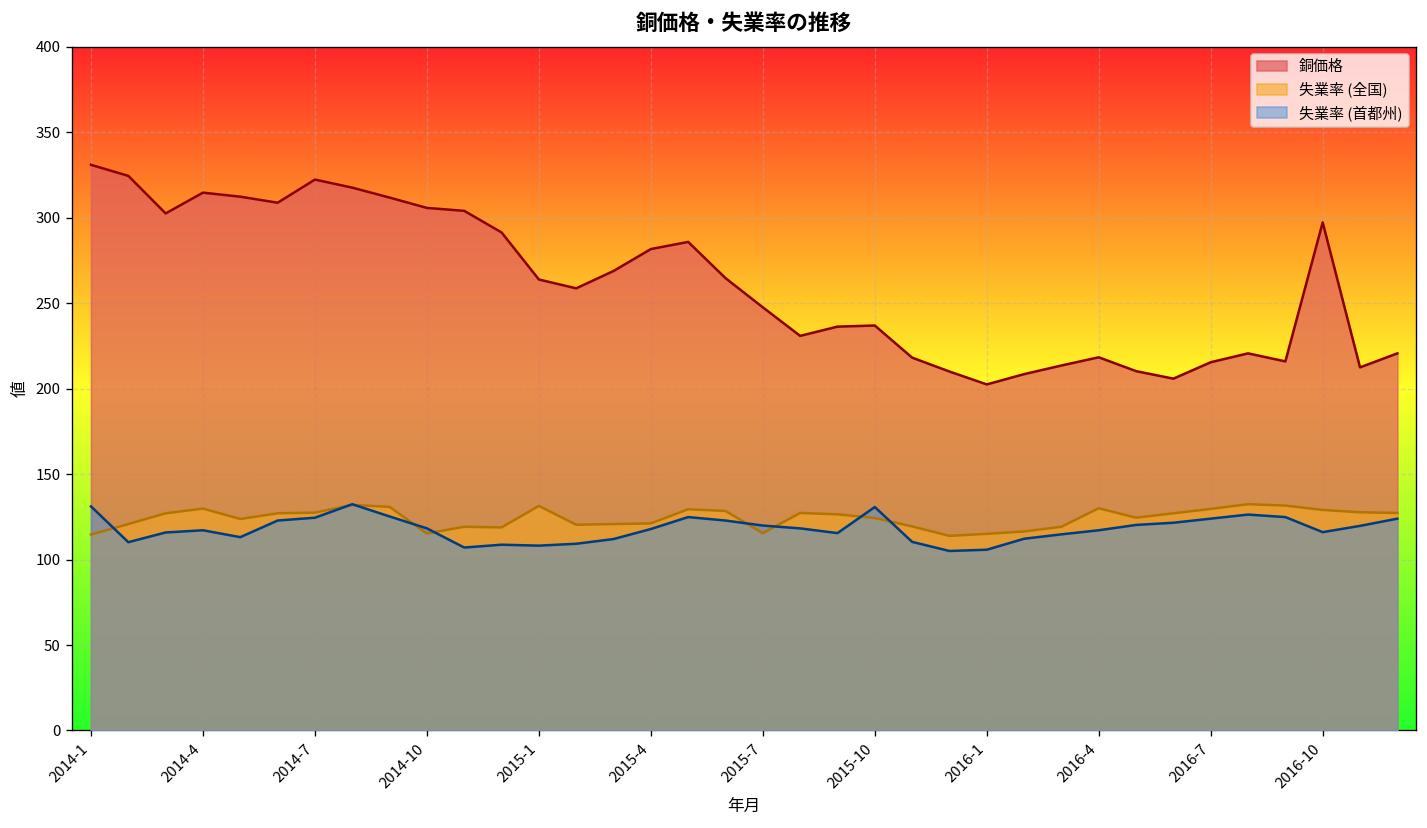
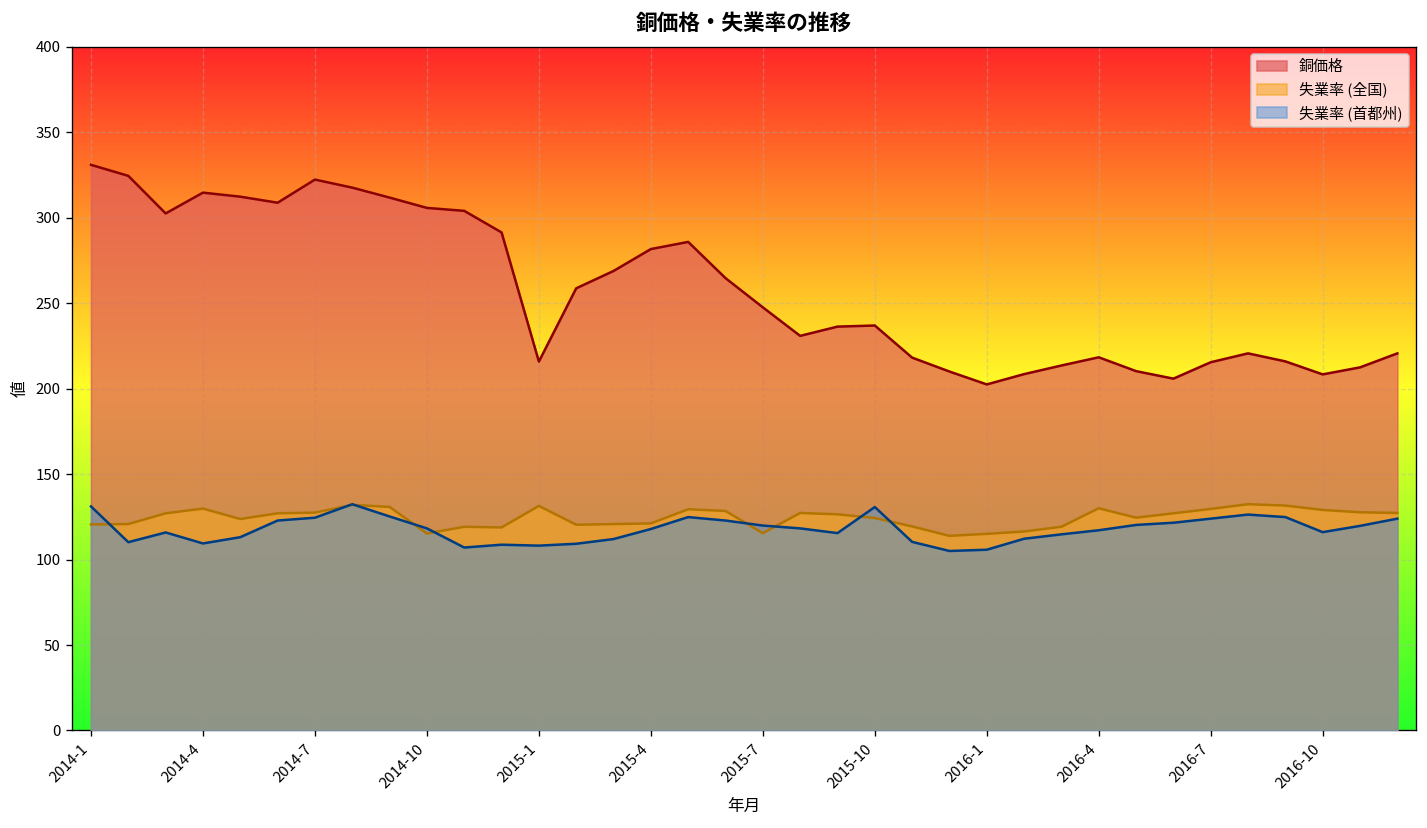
失業率 (全国), 2014-1: 115 -> 121
失業率 (首都州), 2014-4: 117 -> 109
銅価格, 2015-1: 264 -> 216
銅価格, 2016-10: 297 -> 208
